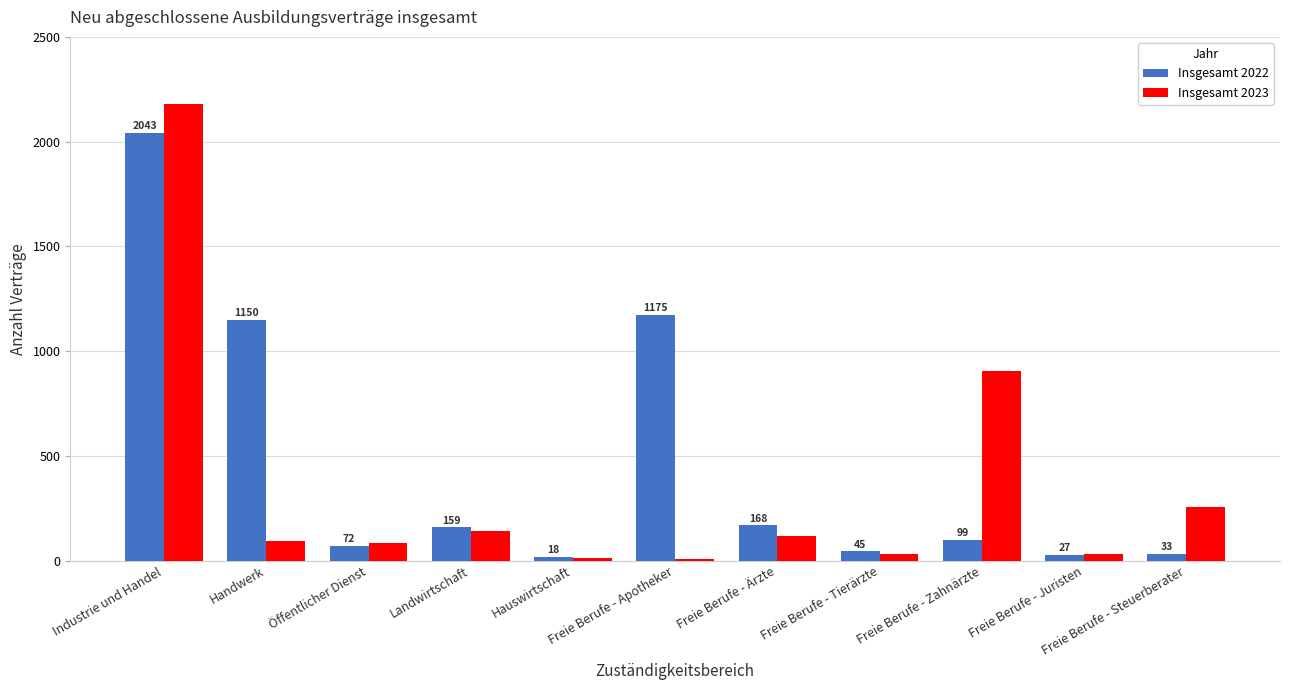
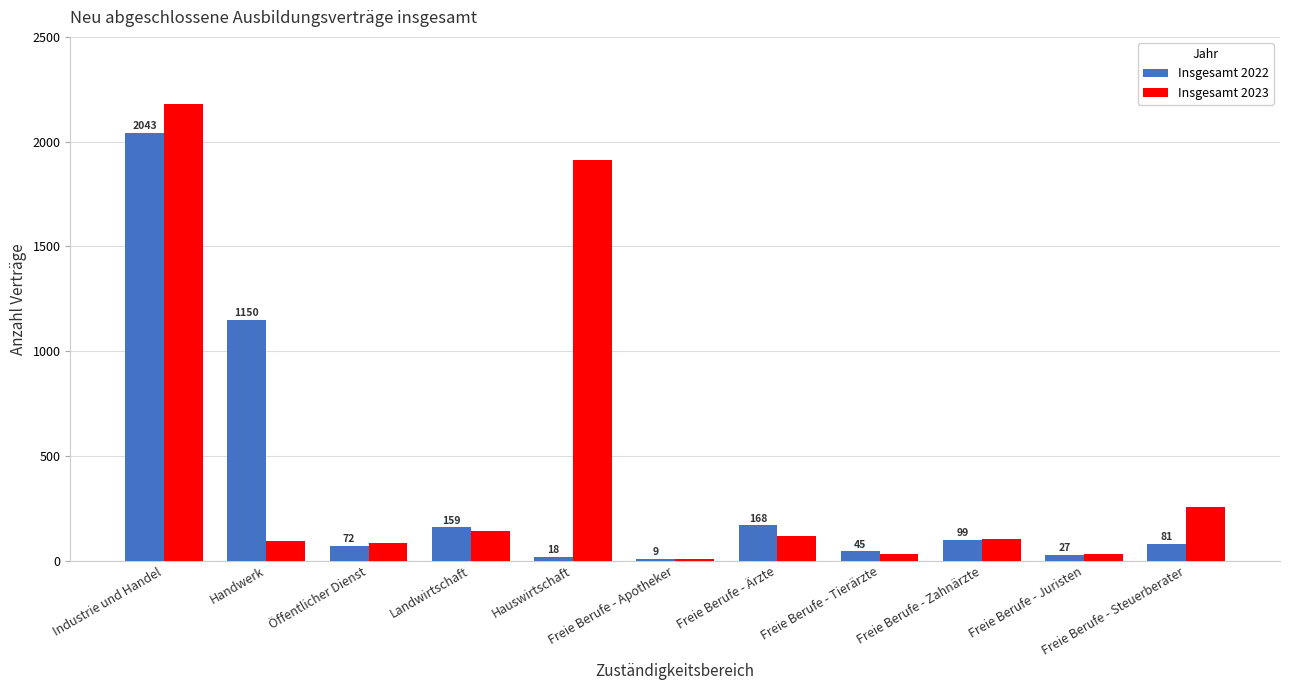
Insgesamt 2023, Hauswirtschaft: 20 -> 1910
Insgesamt 2022, Freie Berufe - Apotheker: 1175 -> 9
Insgesamt 2023, Freie Berufe - Zahnärzte: 900 -> 100
Insgesamt 2022, Freie Berufe - Steuerberater: 33 -> 81
